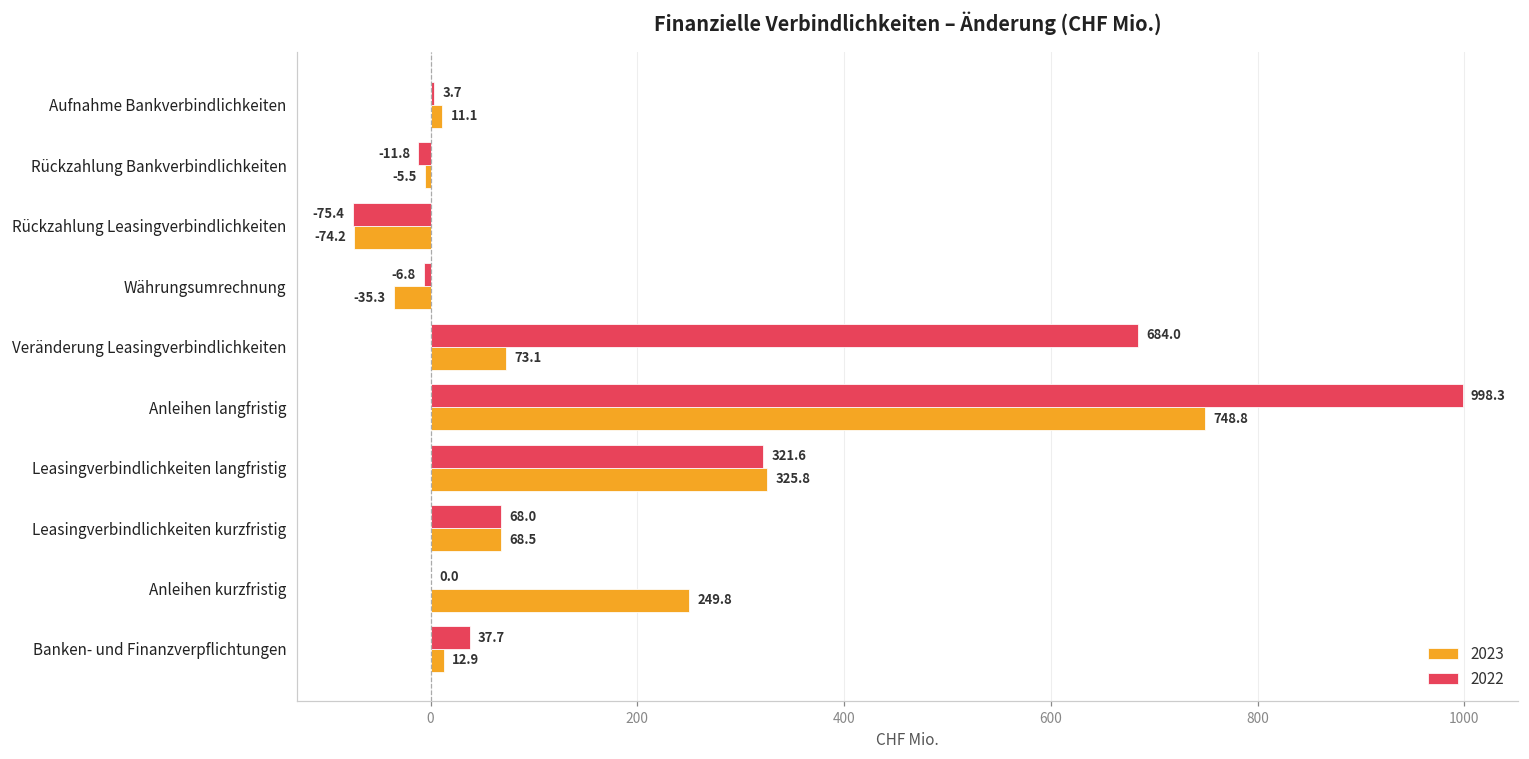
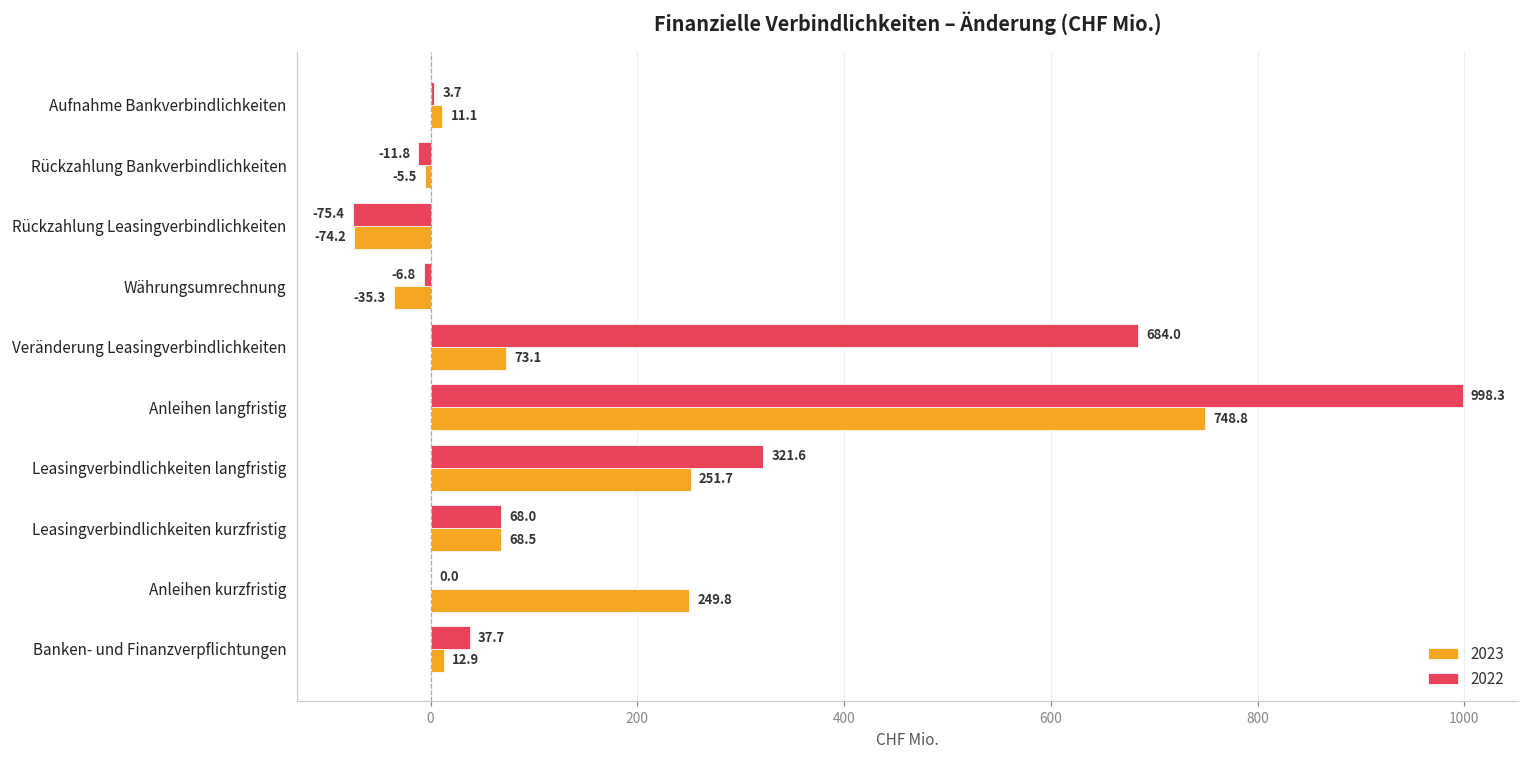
2023, Leasingverbindlichkeiten langfristig: 325.8 -> 251.7
